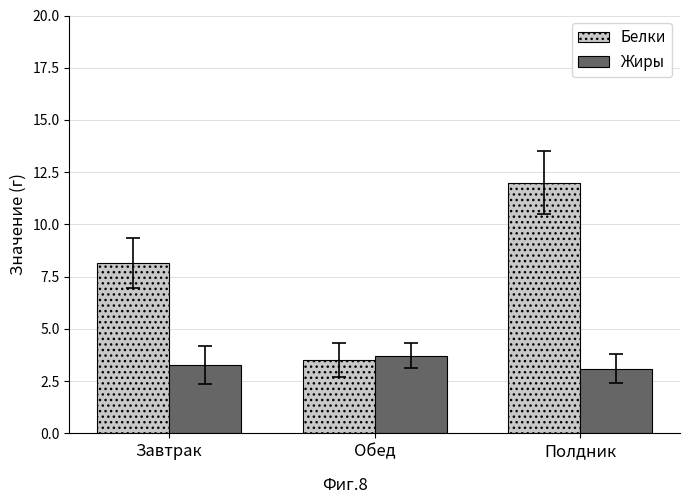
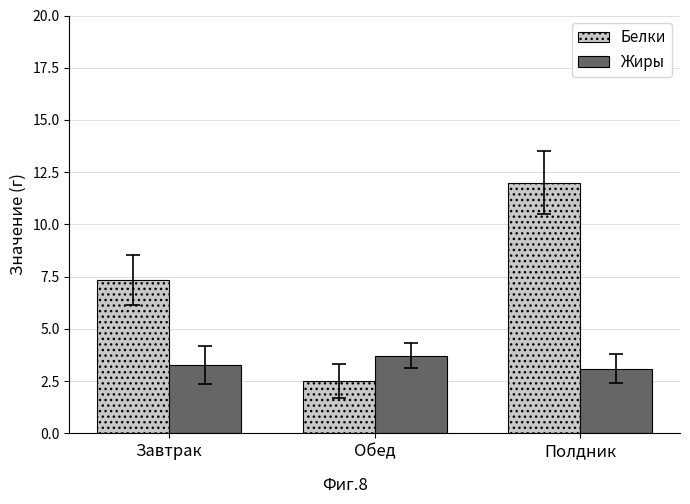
Белки, Завтрак: 8.1 -> 7.3
Белки, Обед: 3.5 -> 2.5
